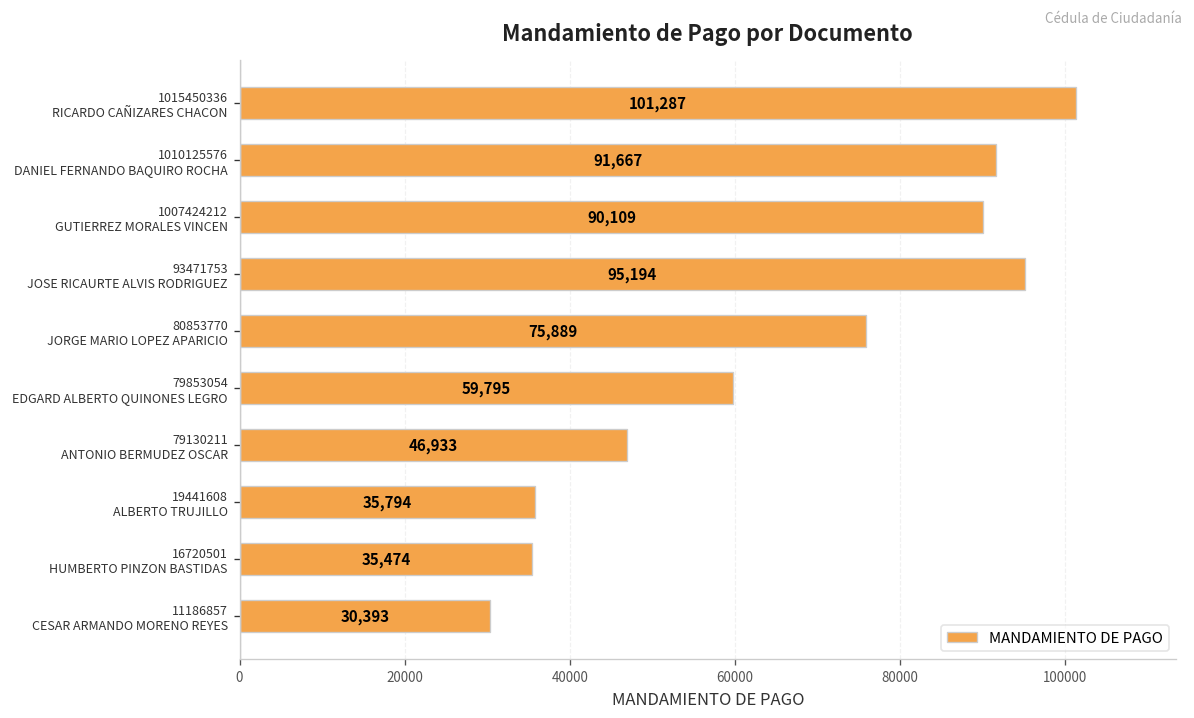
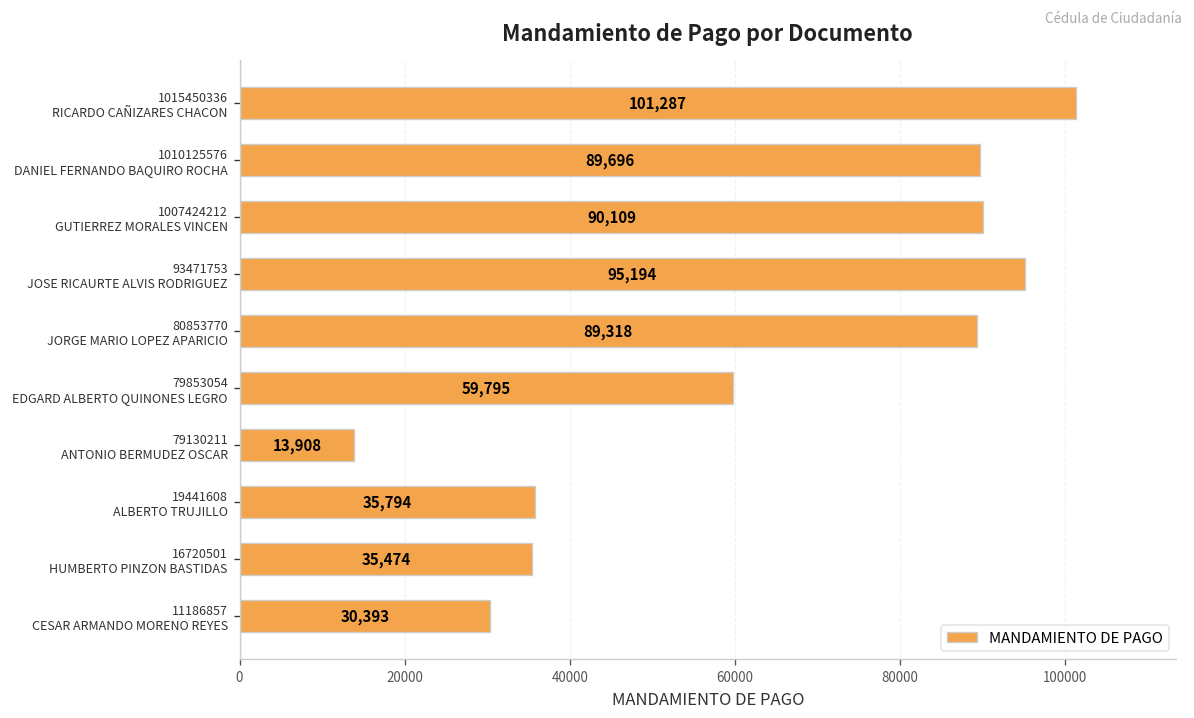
1010125576 DANIEL FERNANDO BAQUIRO ROCHA: 91,667 -> 89,696
80853770 JORGE MARIO LOPEZ APARICIO: 75,889 -> 89,318
79130211 ANTONIO BERMUDEZ OSCAR: 46,933 -> 13,908
